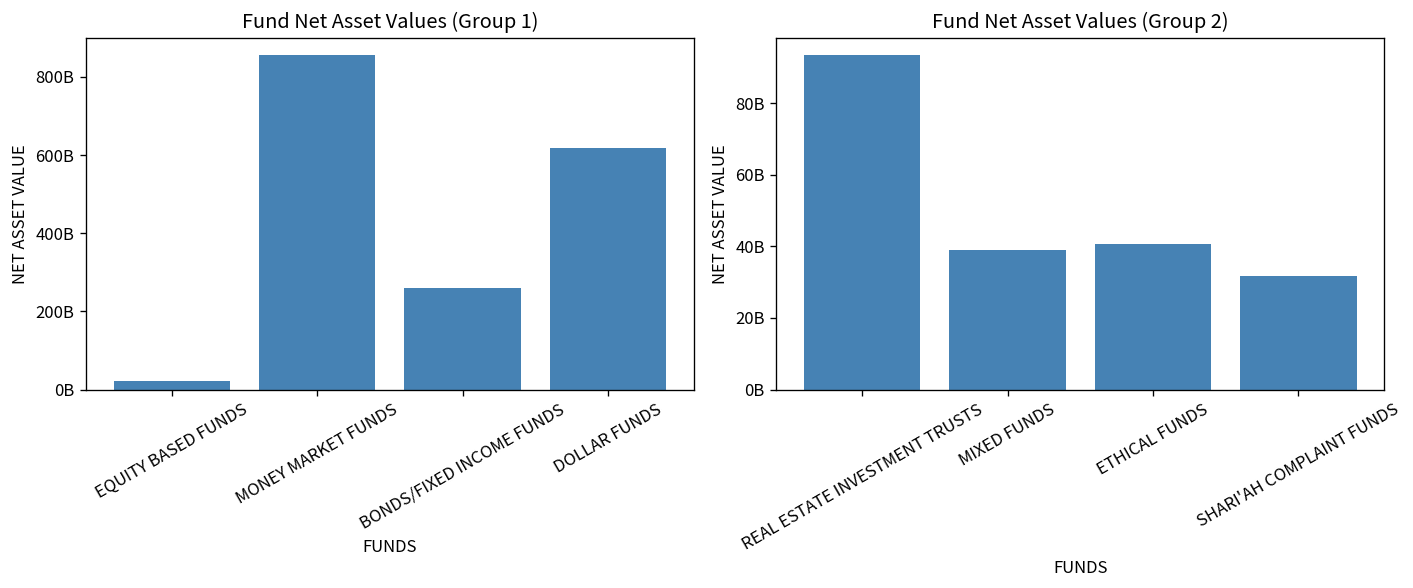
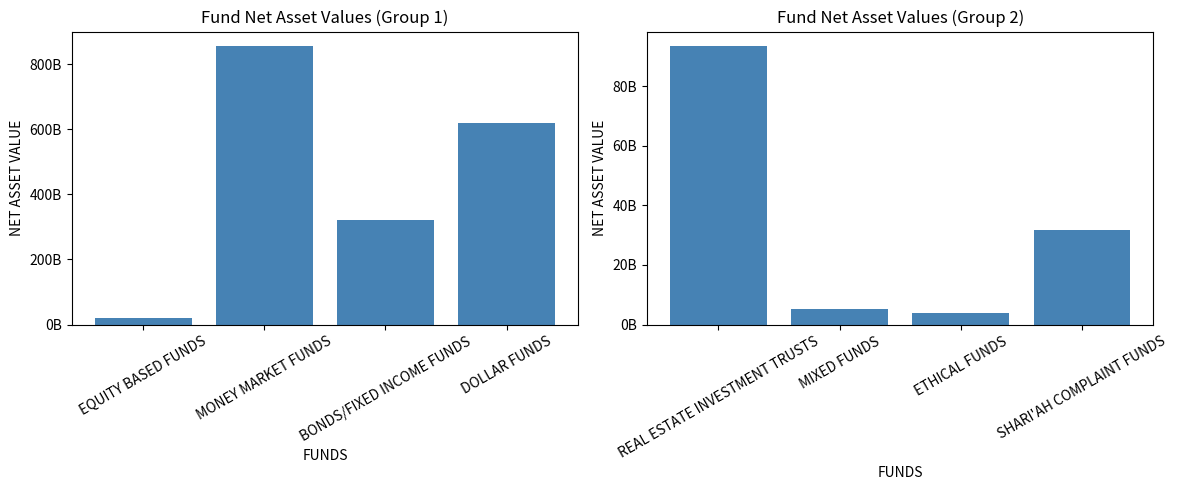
Fund Net Asset Values (Group 1), BONDS/FIXED INCOME FUNDS: 260000000000 -> 320000000000
Fund Net Asset Values (Group 2), MIXED FUNDS: 39000000000 -> 5000000000
Fund Net Asset Values (Group 2), ETHICAL FUNDS: 41000000000 -> 4000000000
